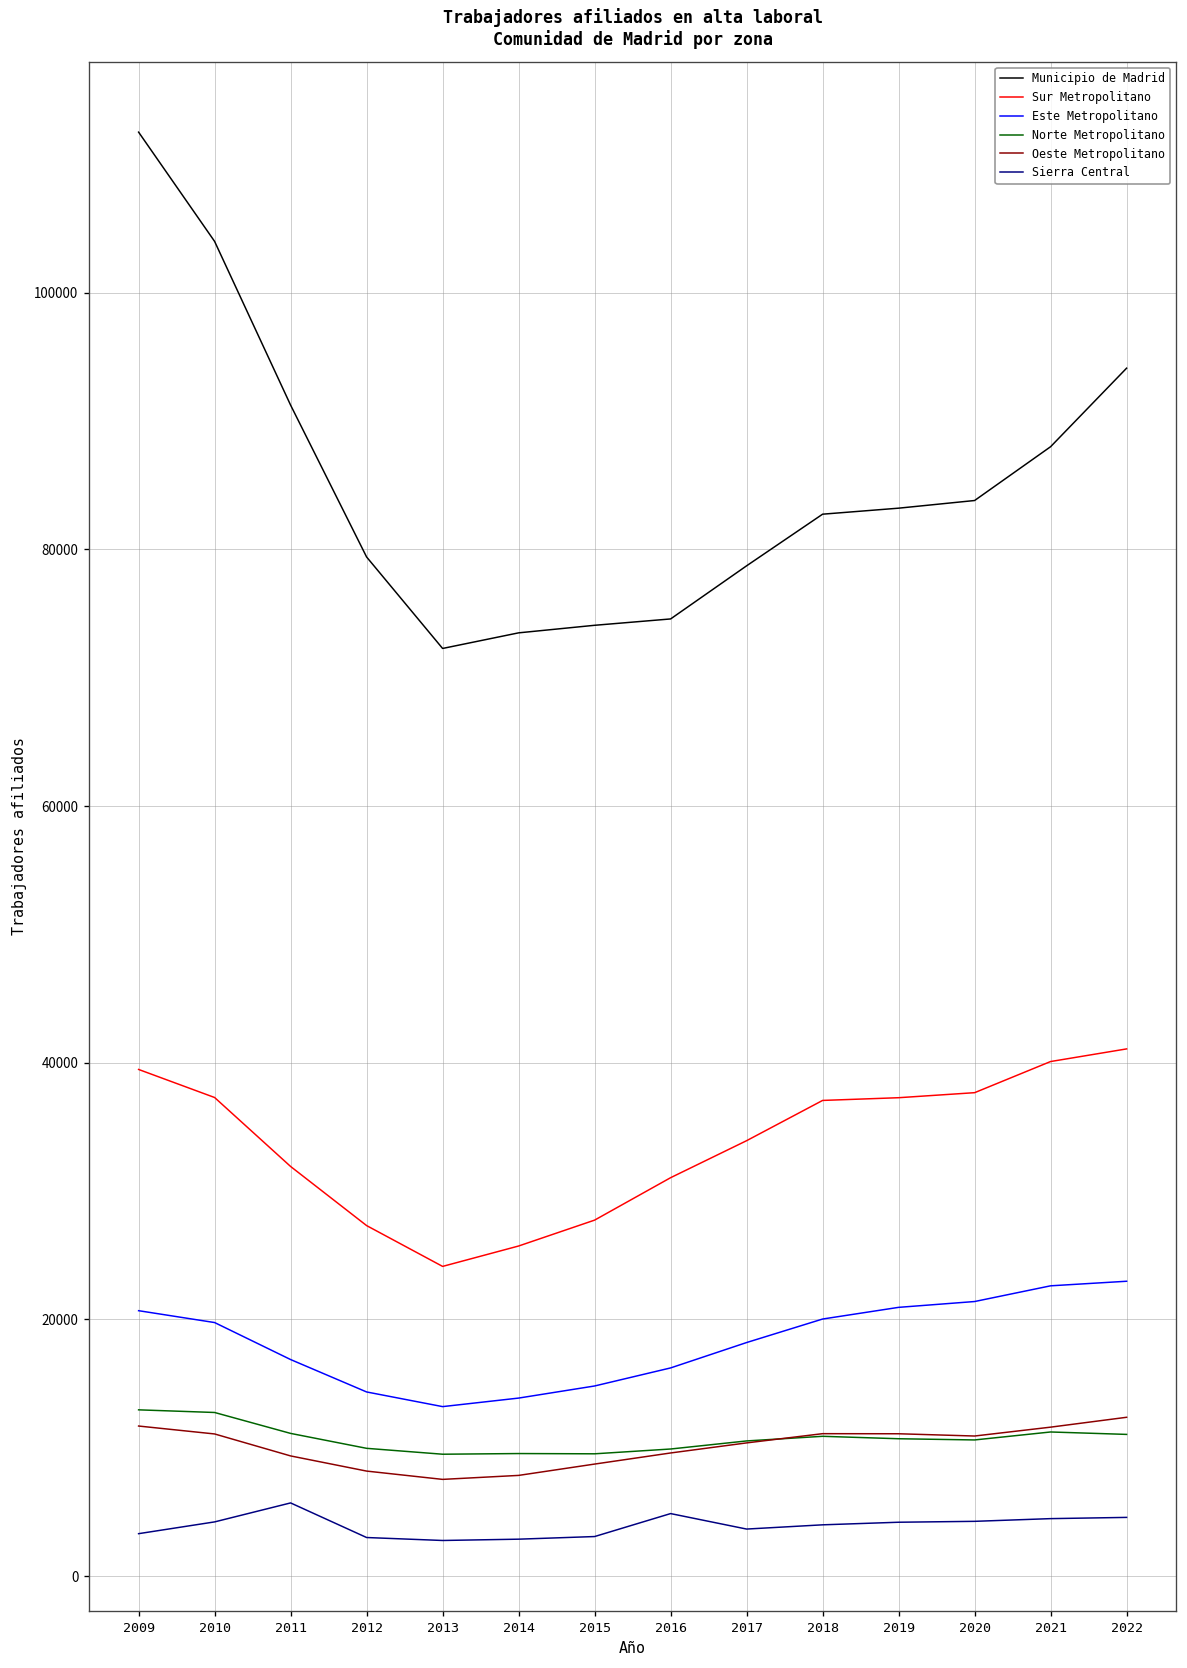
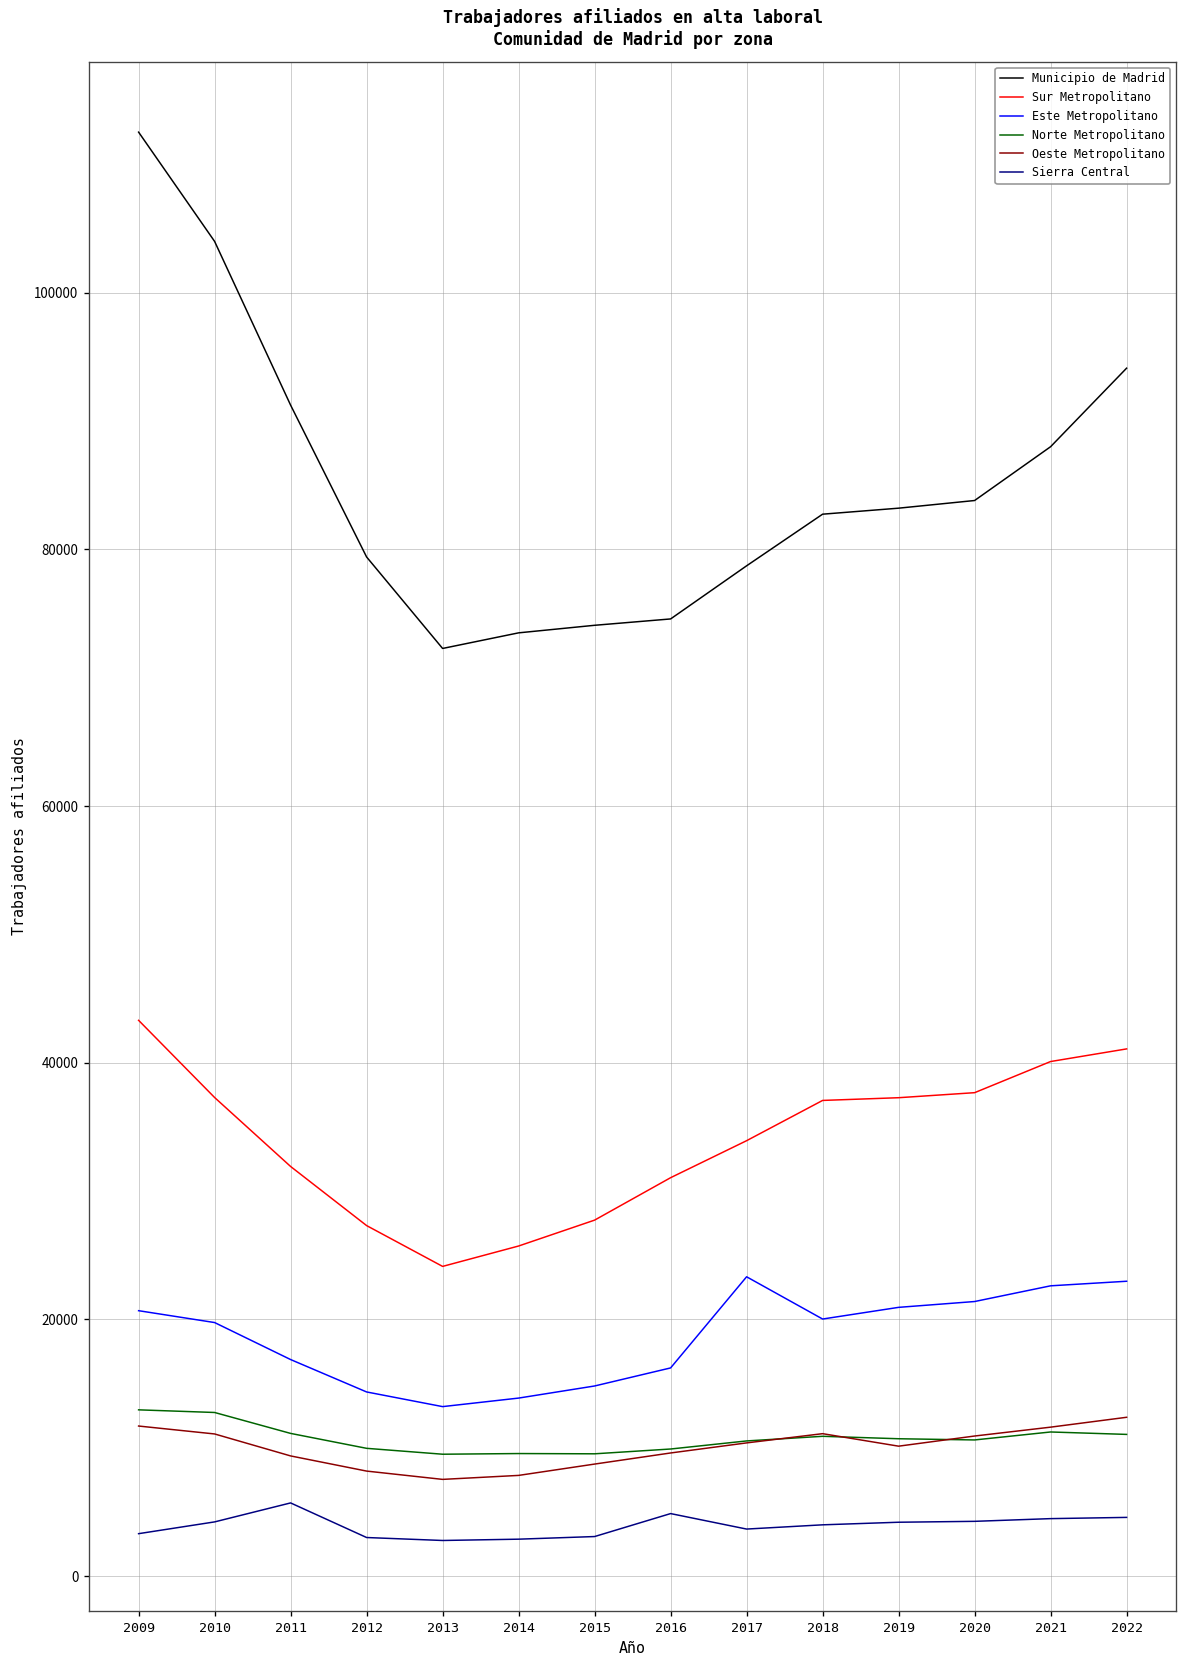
Sur Metropolitano, 2009: 39500 -> 43300
Este Metropolitano, 2017: 18200 -> 23300
Oeste Metropolitano, 2019: 11100 -> 10100
